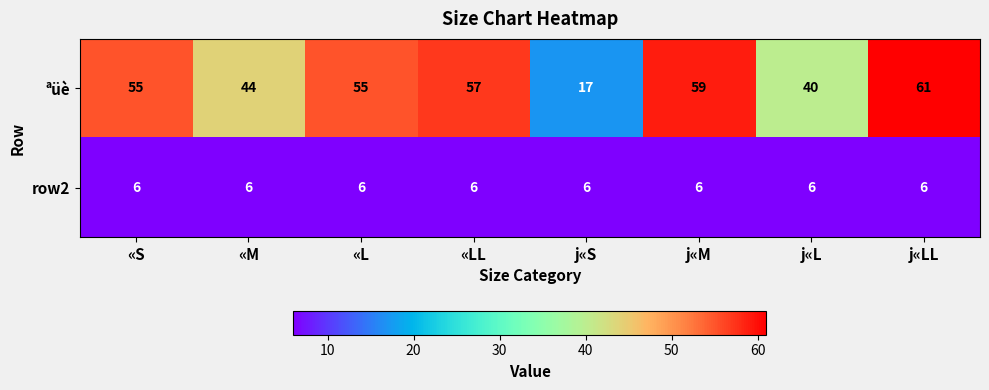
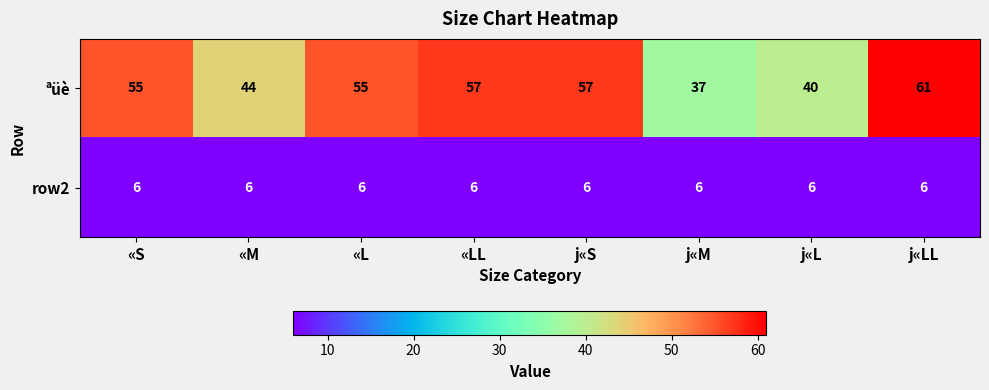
ªüè, j«S: 17 -> 57
ªüè, j«M: 59 -> 37
